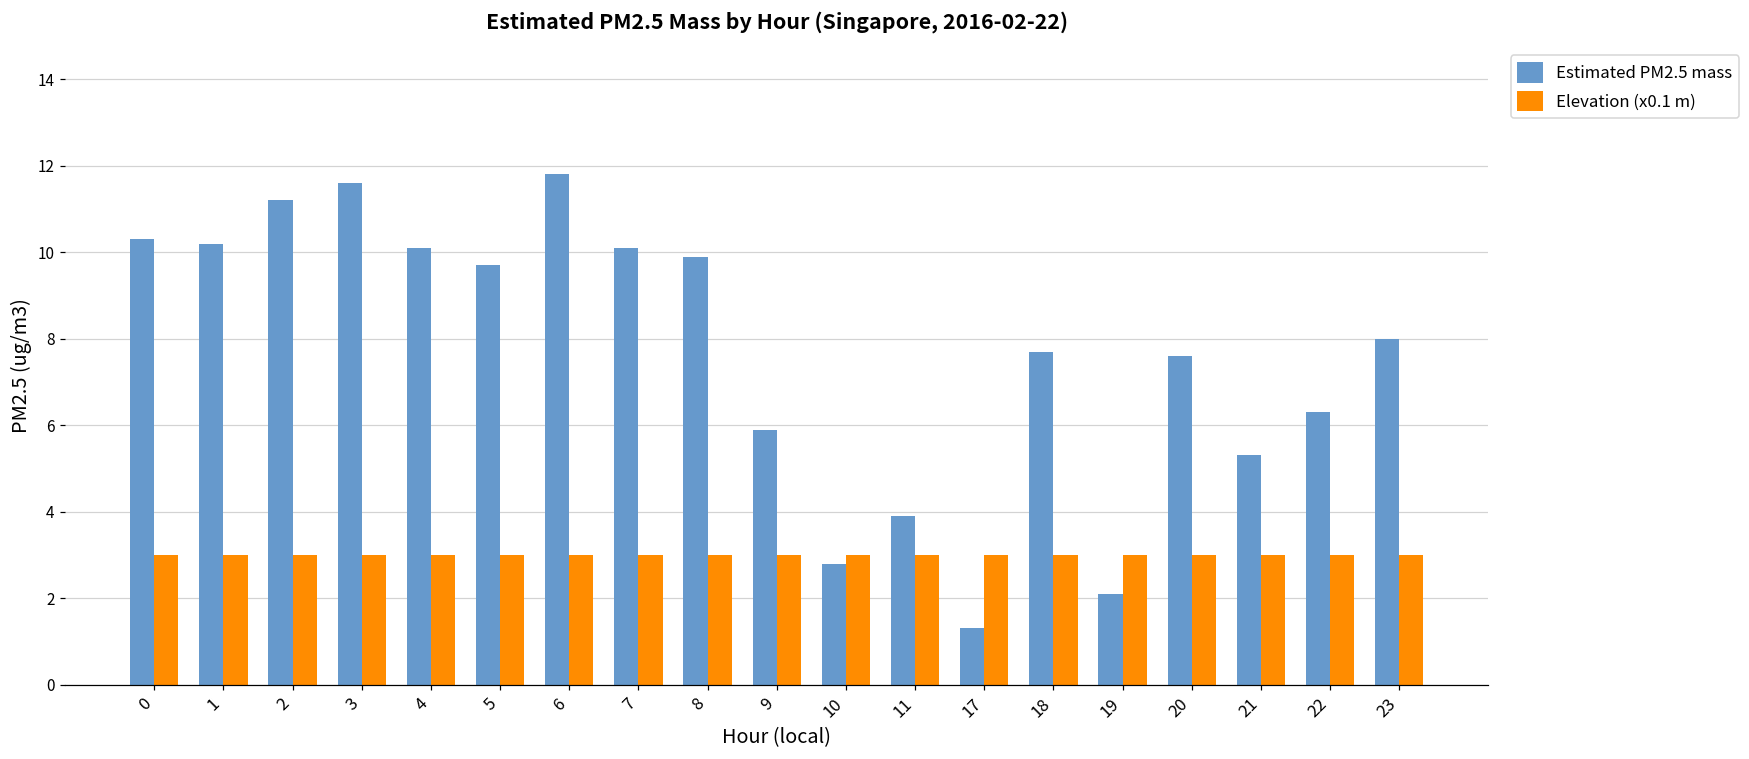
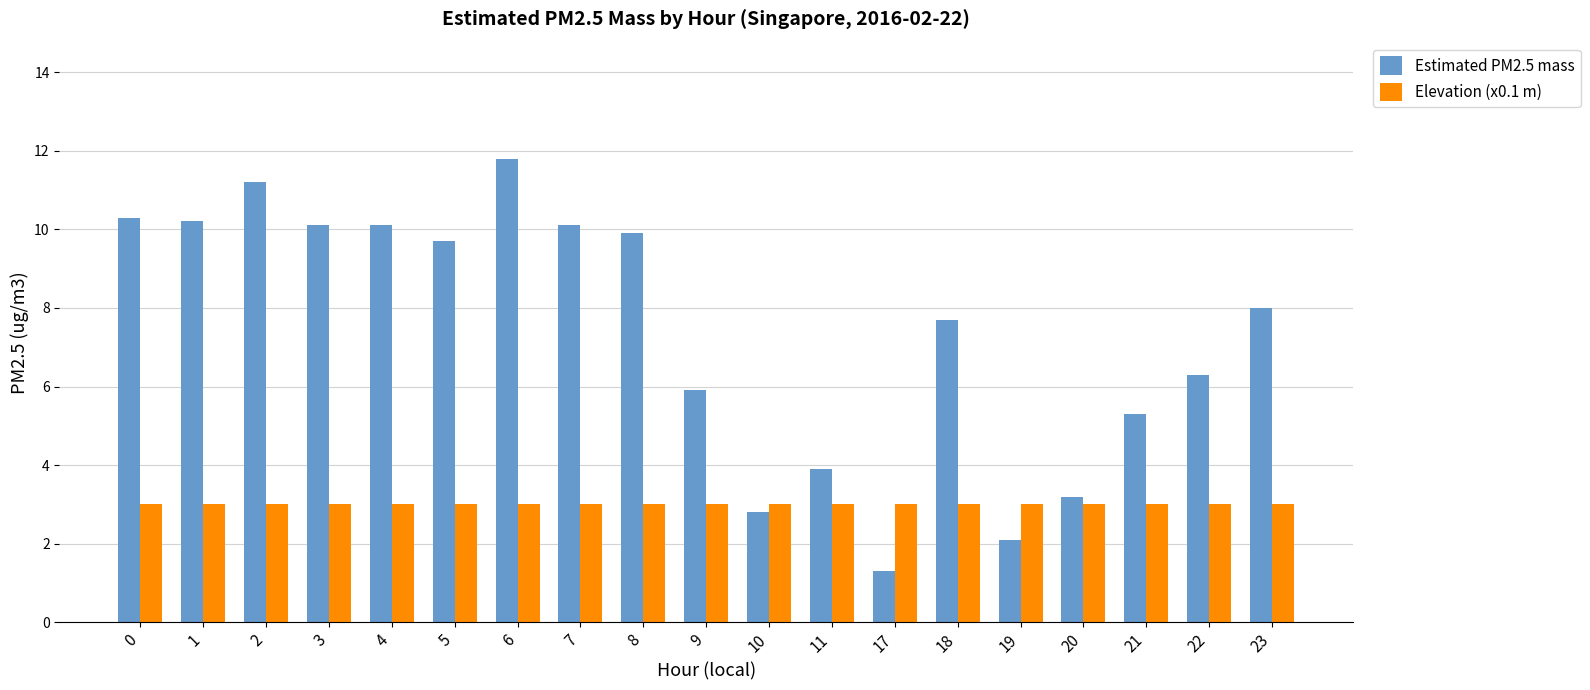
Estimated PM2.5 mass, 3: 11.6 -> 10.1
Estimated PM2.5 mass, 20: 7.6 -> 3.2
